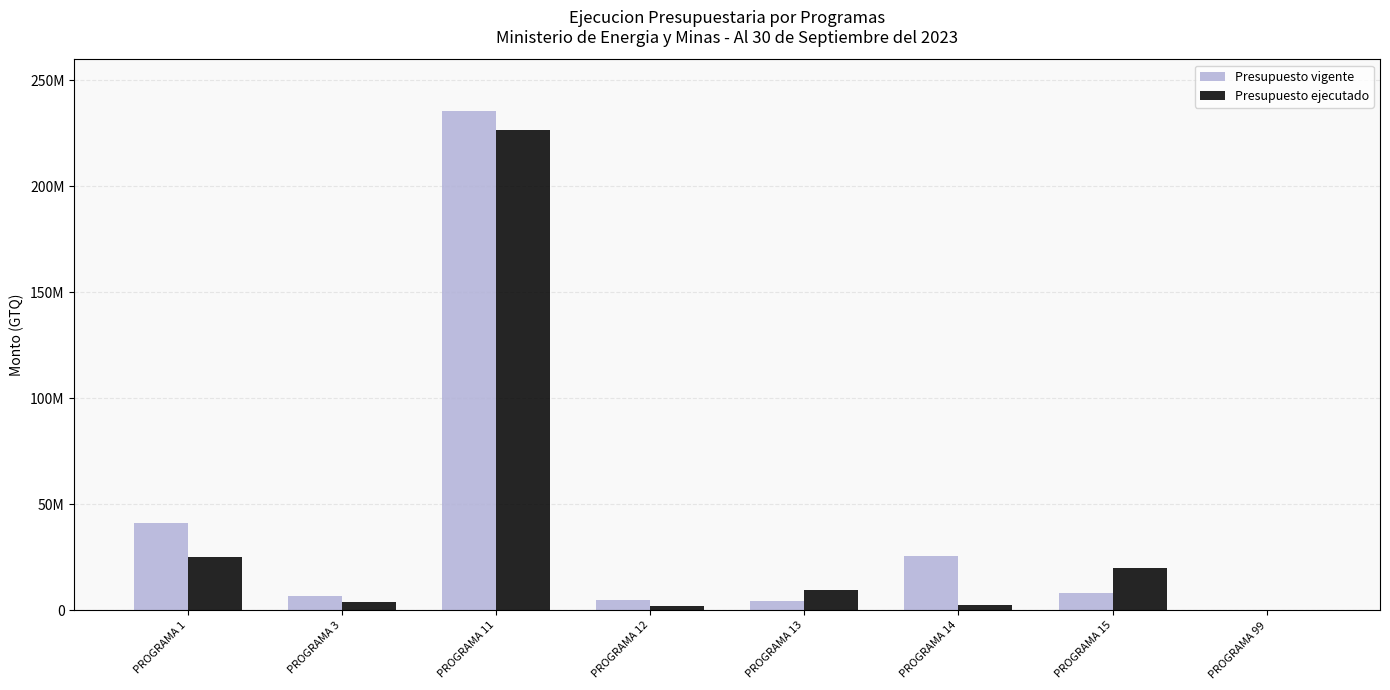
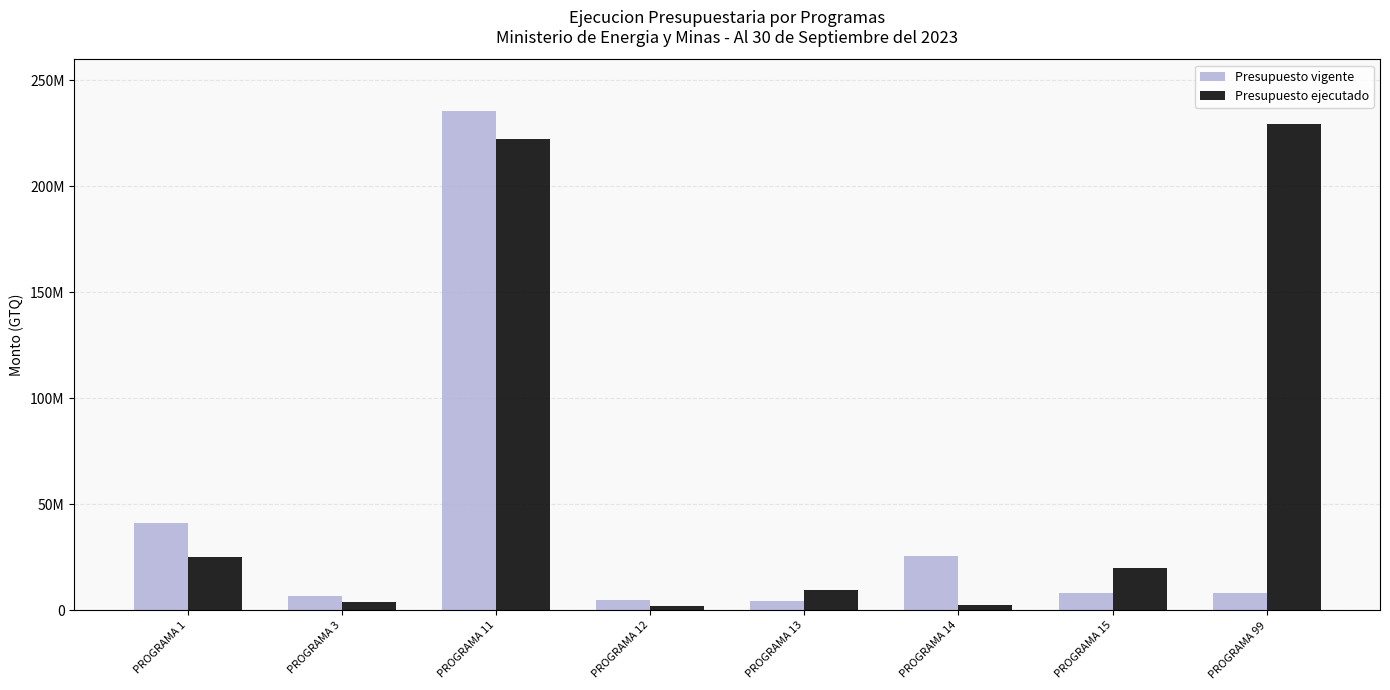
Presupuesto ejecutado, PROGRAMA 11: 227000000 -> 222000000
Presupuesto vigente, PROGRAMA 99: 0 -> 8000000
Presupuesto ejecutado, PROGRAMA 99: 0 -> 230000000
